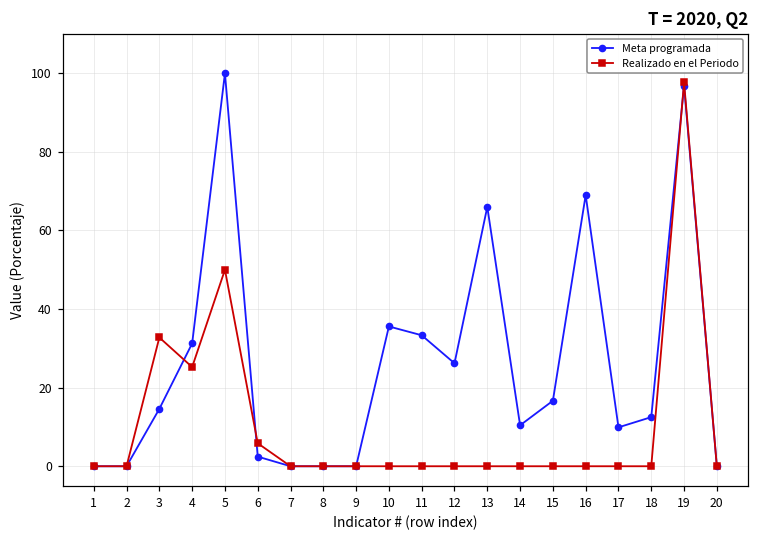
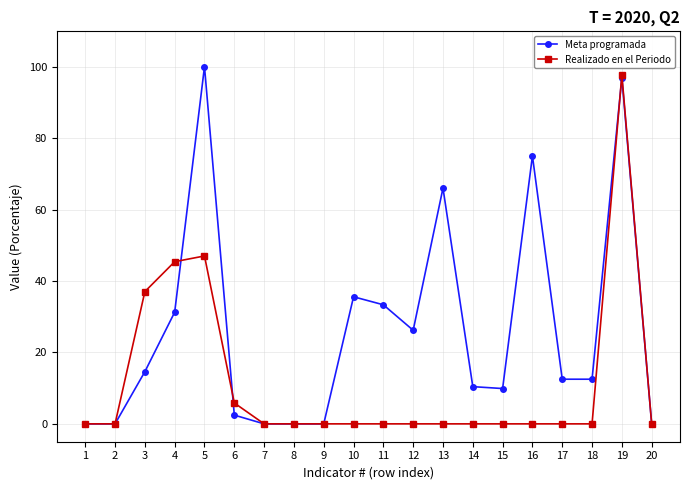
Realizado en el Periodo, 3: 33 -> 37
Realizado en el Periodo, 4: 25 -> 45
Realizado en el Periodo, 5: 50 -> 47
Meta programada, 15: 17 -> 10
Meta programada, 16: 69 -> 75
Meta programada, 17: 10 -> 13
